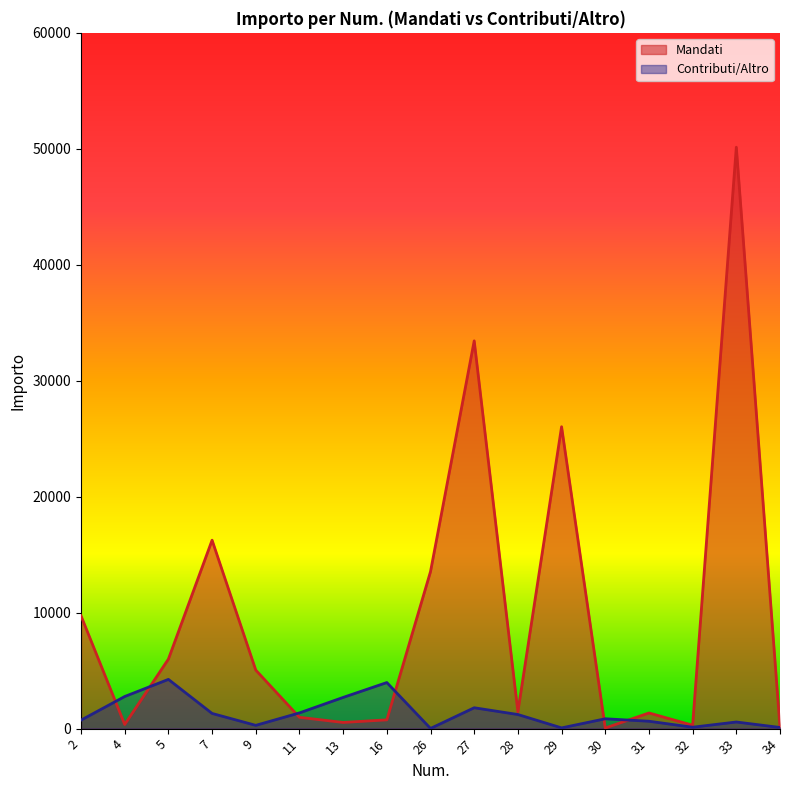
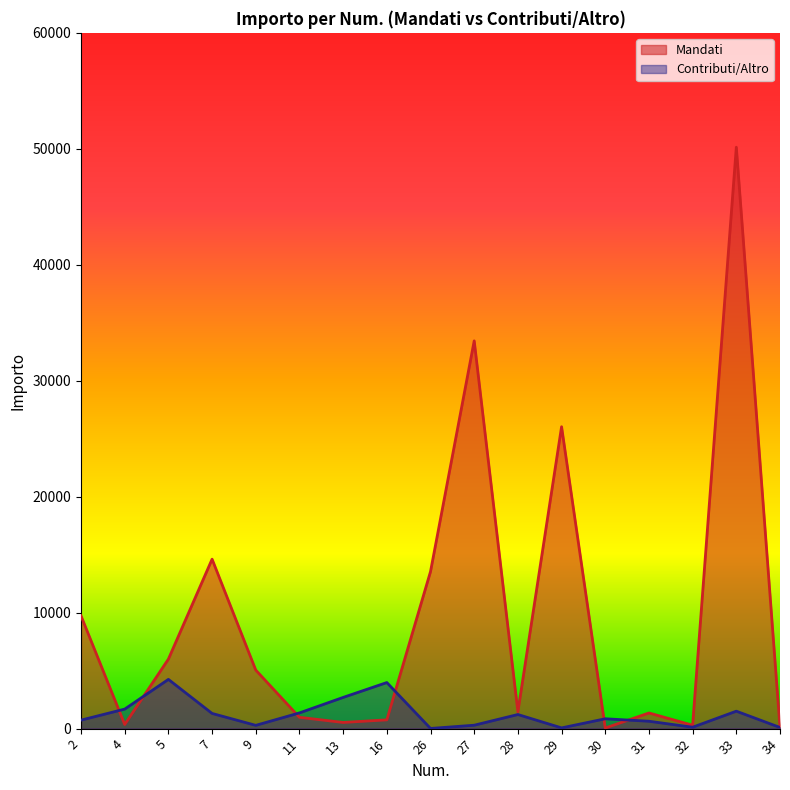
Contributi/Altro, 4: 2800 -> 1700
Mandati, 7: 16200 -> 14600
Contributi/Altro, 27: 1800 -> 300
Contributi/Altro, 33: 600 -> 1500
